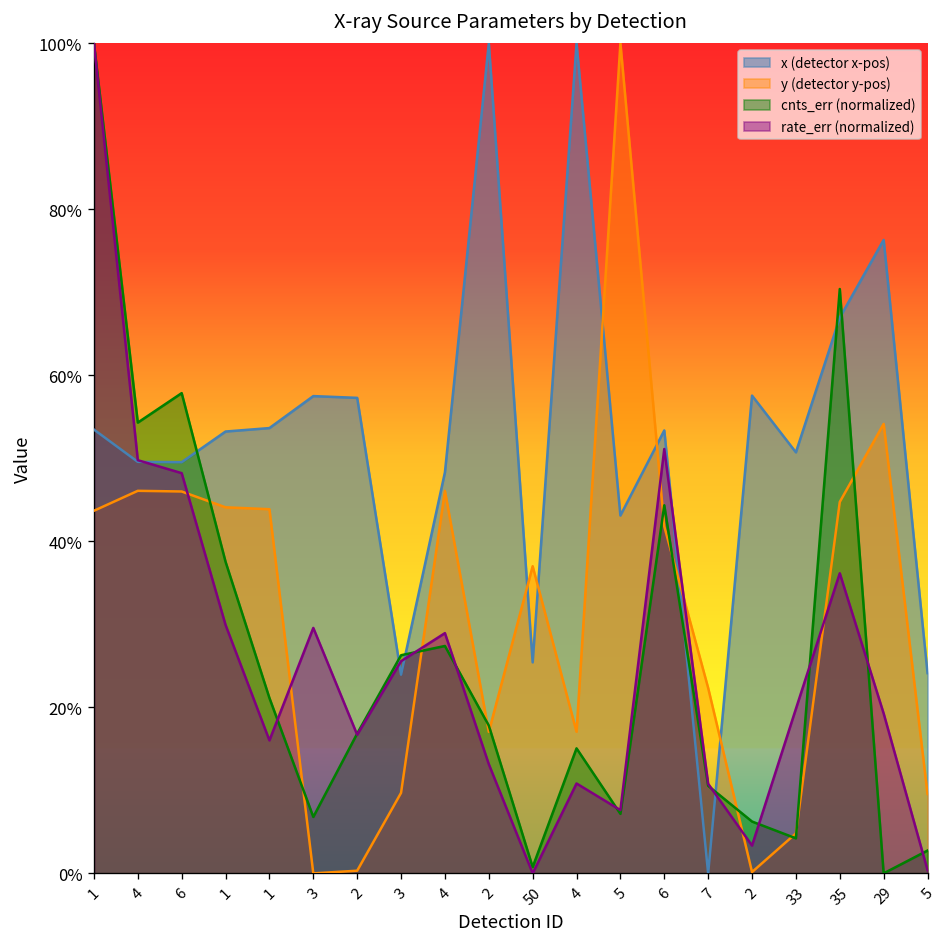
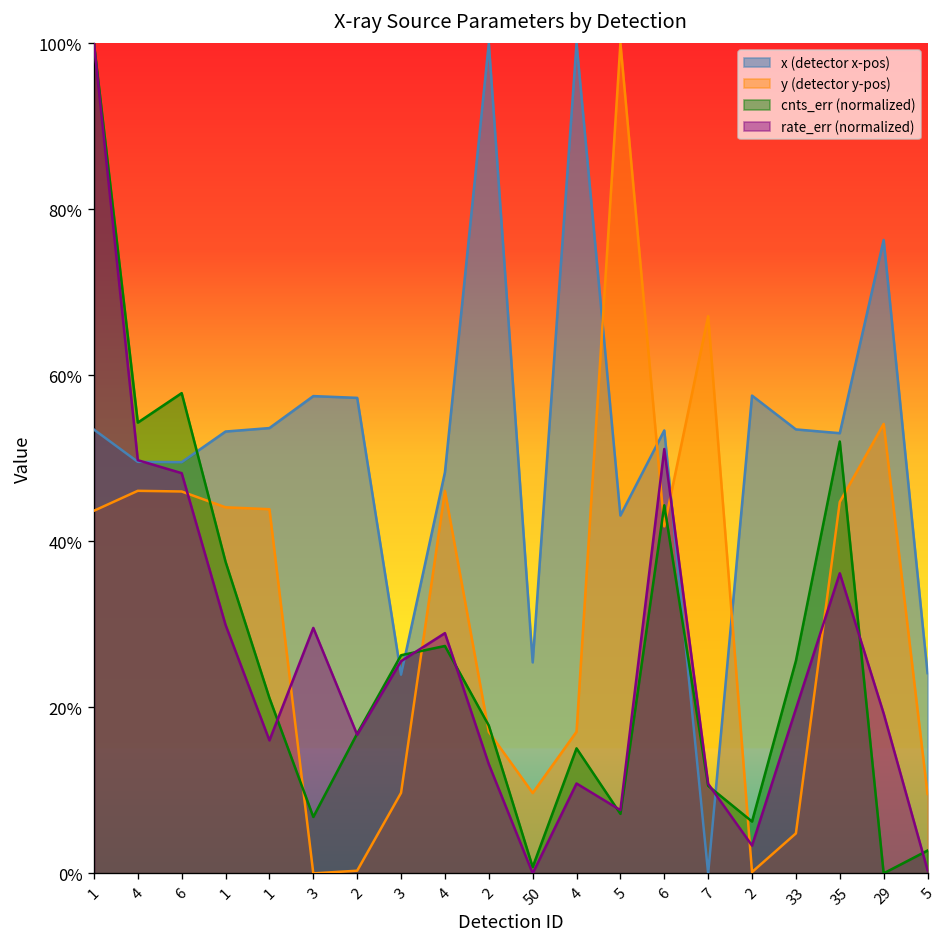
y (detector y-pos), 50: 37% -> 10%
y (detector y-pos), 7: 22% -> 67%
x (detector x-pos), 33: 51% -> 53%
cnts_err (normalized), 33: 4% -> 26%
x (detector x-pos), 35: 67% -> 53%
cnts_err (normalized), 35: 70% -> 52%
